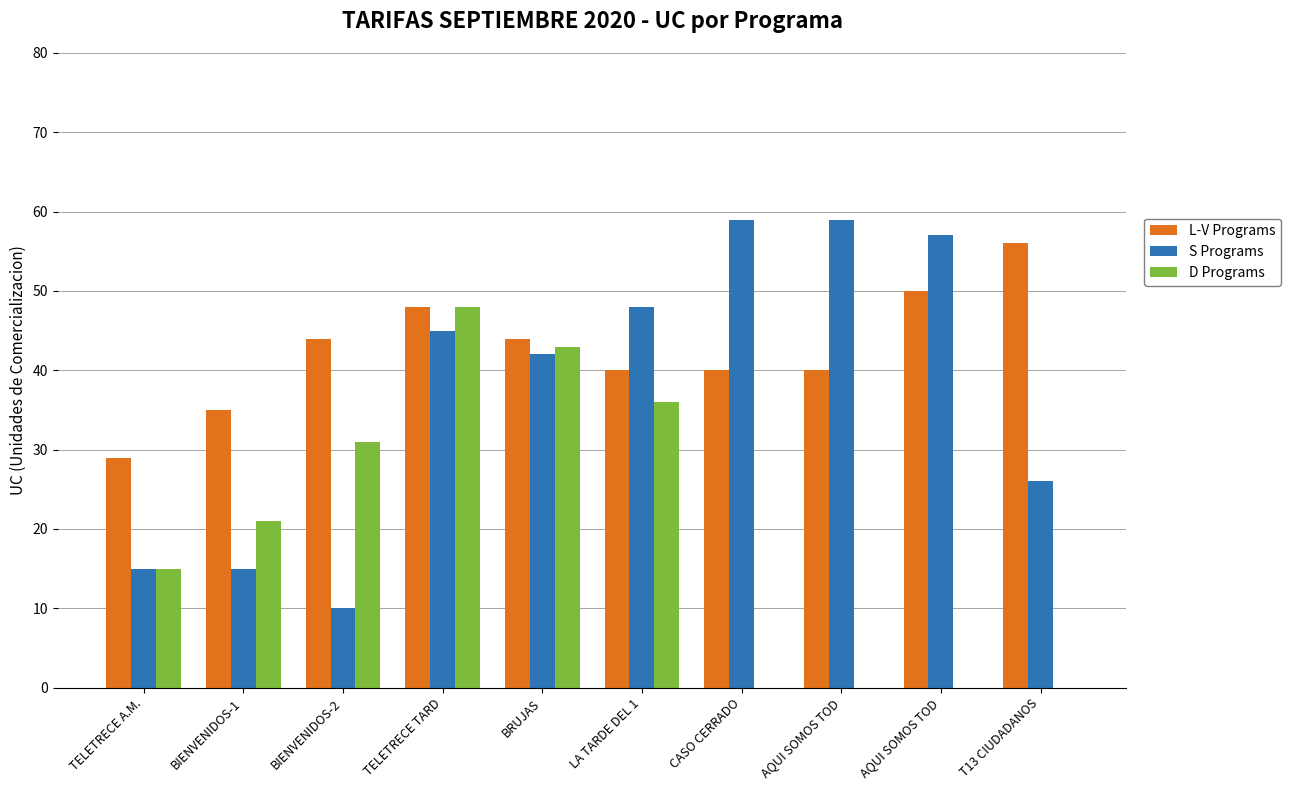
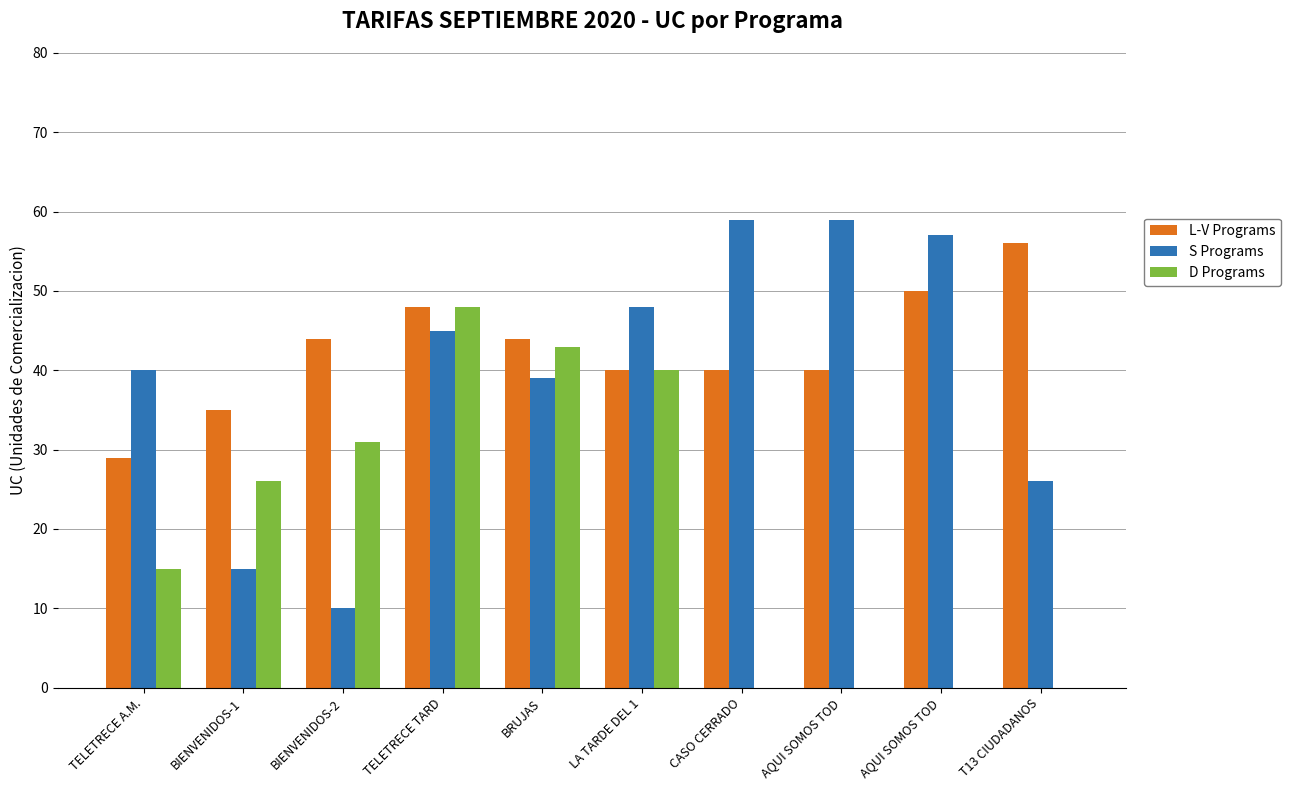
S Programs, TELETRECE A.M.: 15 -> 40
D Programs, BIENVENIDOS-1: 21 -> 26
S Programs, BRUJAS: 42 -> 39
D Programs, LA TARDE DEL 1: 36 -> 40
